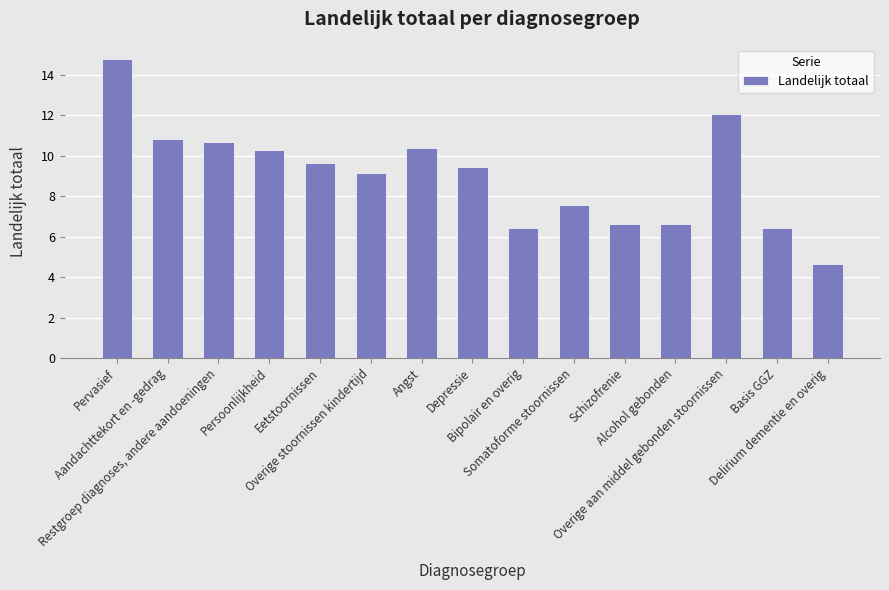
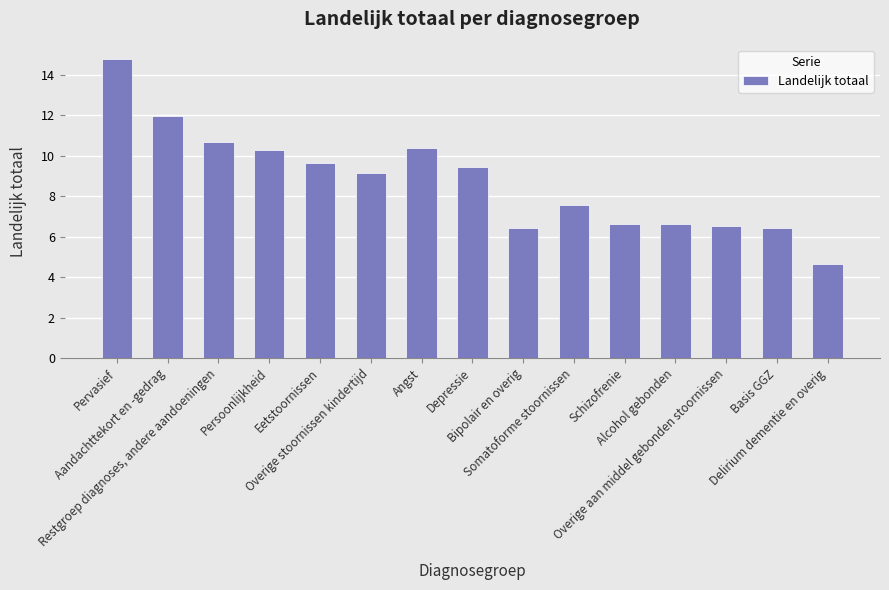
Aandachttekort en -gedrag: 10.8 -> 12.0
Overige aan middel gebonden stoornissen: 12.1 -> 6.5
